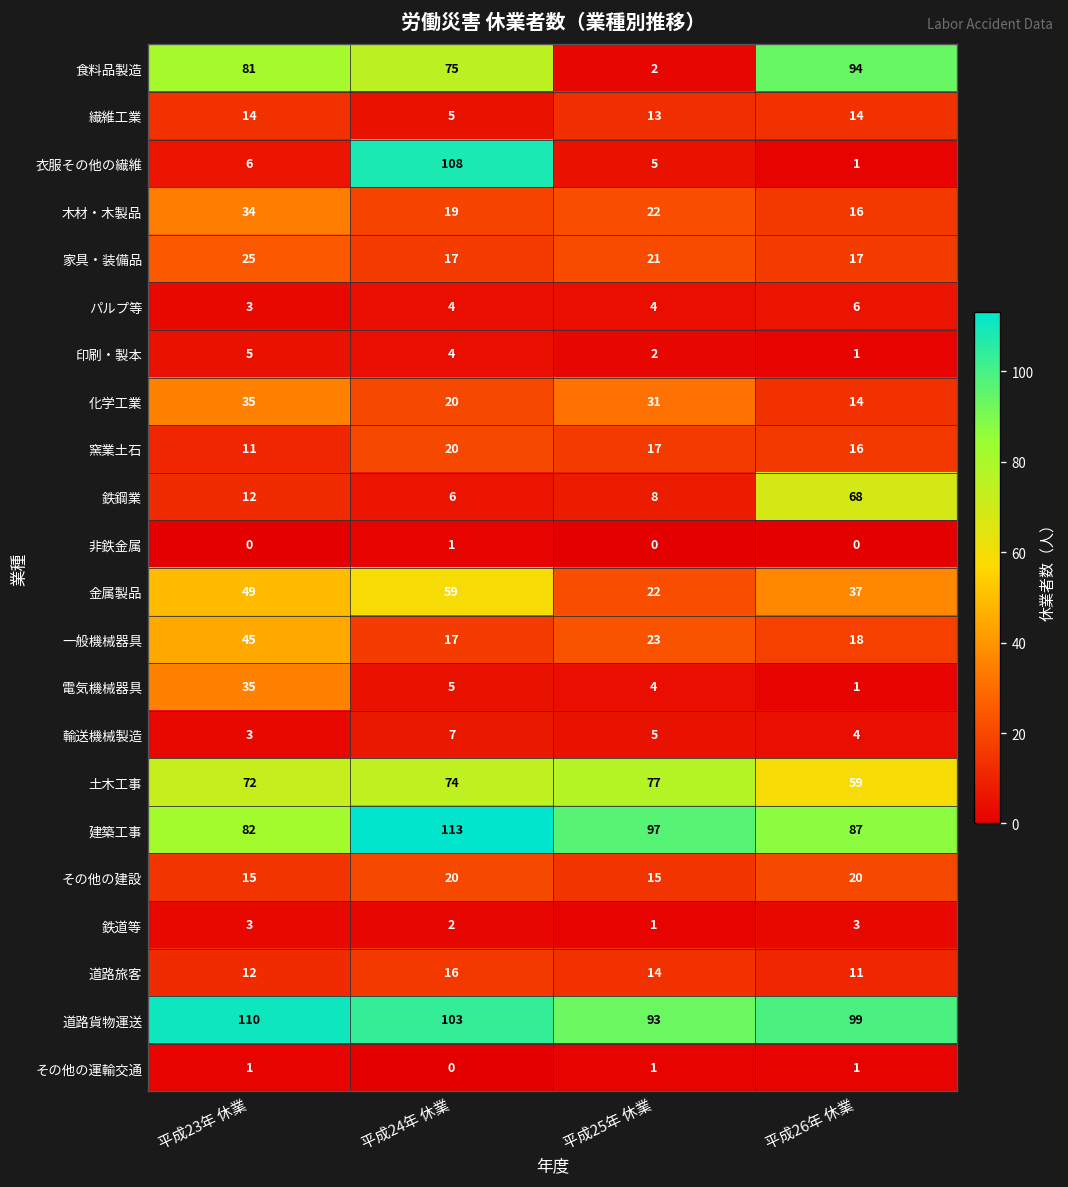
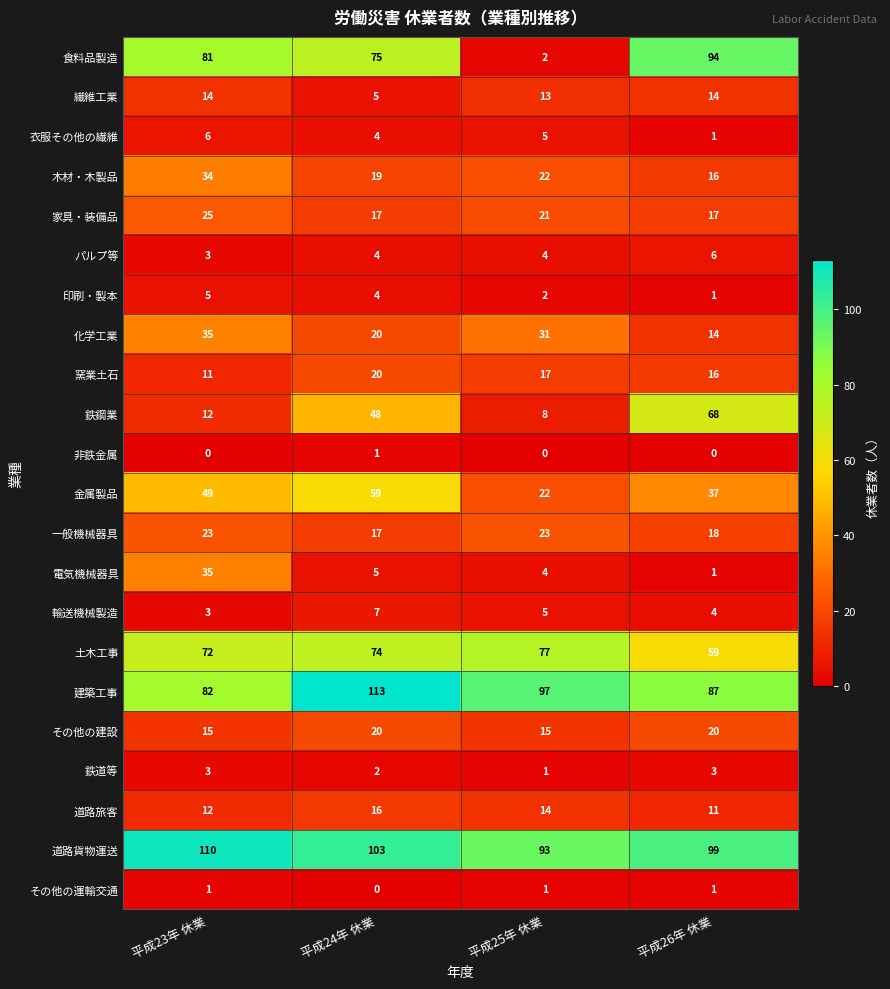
衣服その他の繊維, 平成24年 休業: 108 -> 4
鉄鋼業, 平成24年 休業: 6 -> 48
一般機械器具, 平成23年 休業: 45 -> 23
